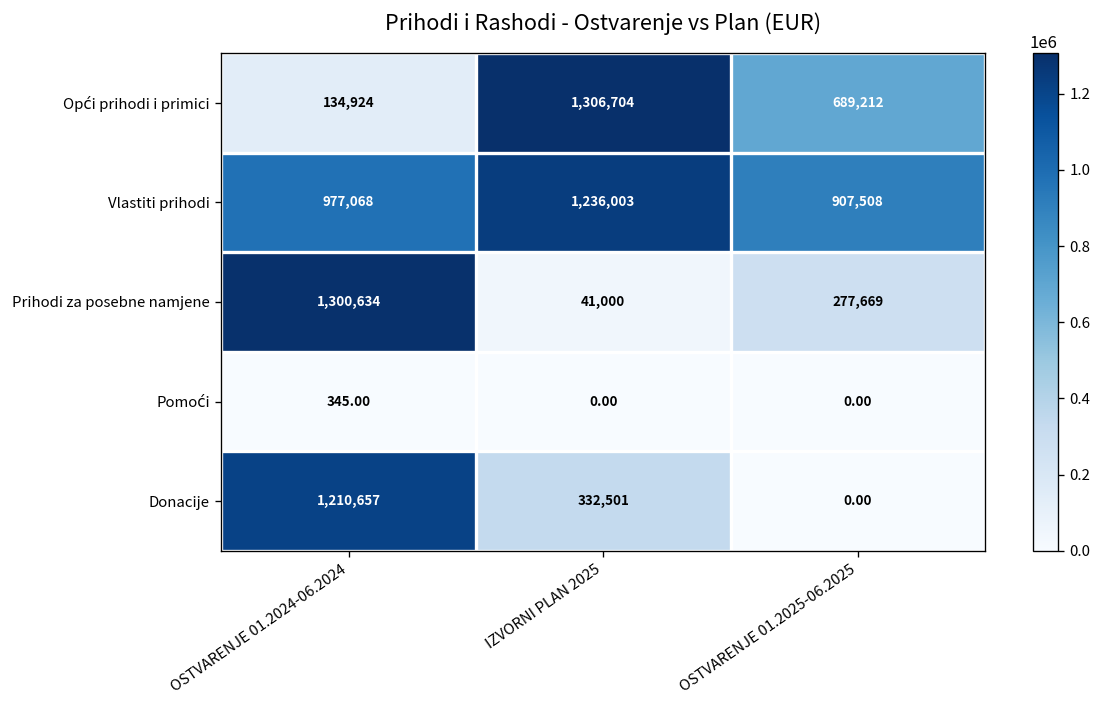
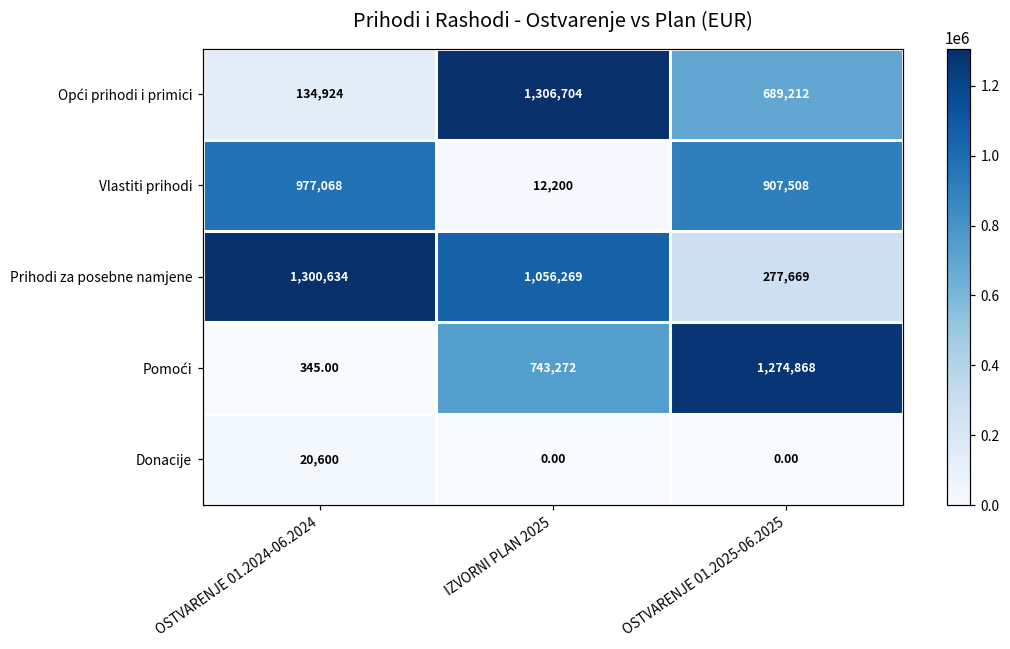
Vlastiti prihodi, IZVORNI PLAN 2025: 1,236,003 -> 12,200
Prihodi za posebne namjene, IZVORNI PLAN 2025: 41,000 -> 1,056,269
Pomoći, IZVORNI PLAN 2025: 0.00 -> 743,272
Pomoći, OSTVARENJE 01.2025-06.2025: 0.00 -> 1,274,868
Donacije, OSTVARENJE 01.2024-06.2024: 1,210,657 -> 20,600
Donacije, IZVORNI PLAN 2025: 332,501 -> 0.00
